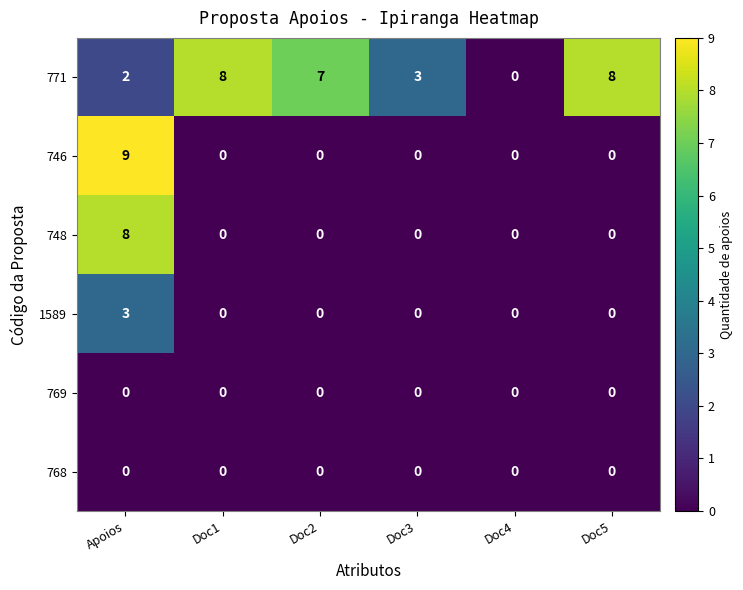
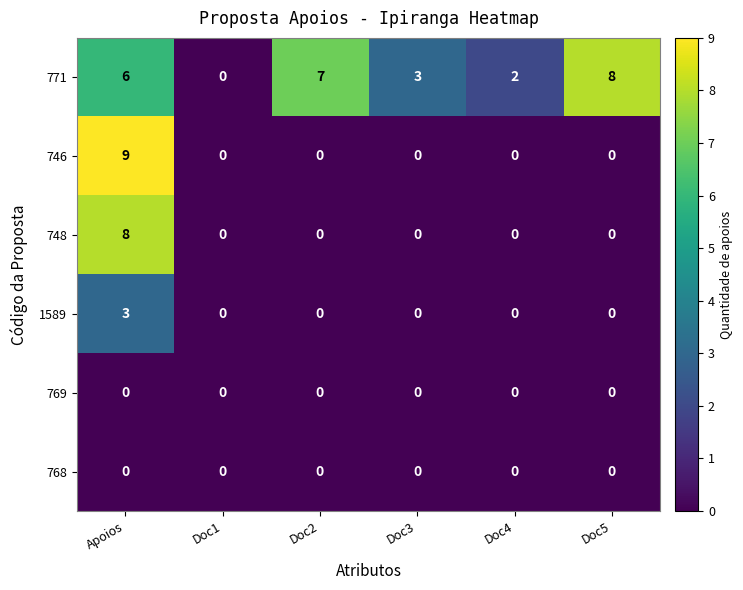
771, Apoios: 2 -> 6
771, Doc1: 8 -> 0
771, Doc4: 0 -> 2
